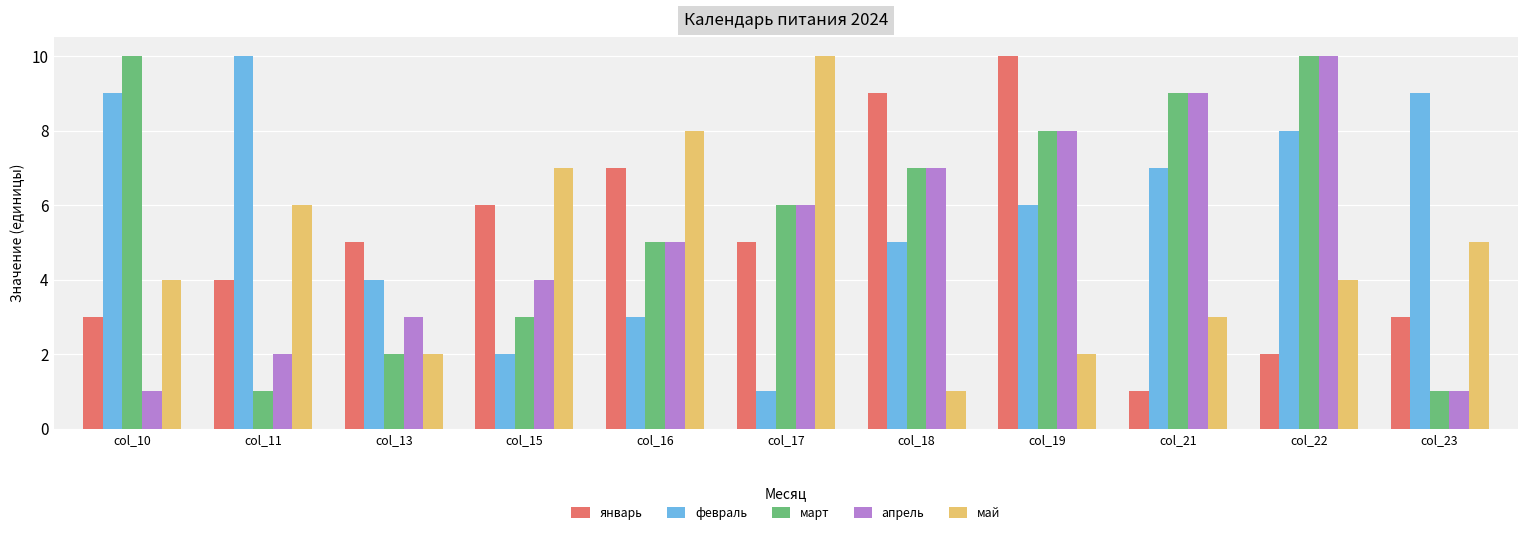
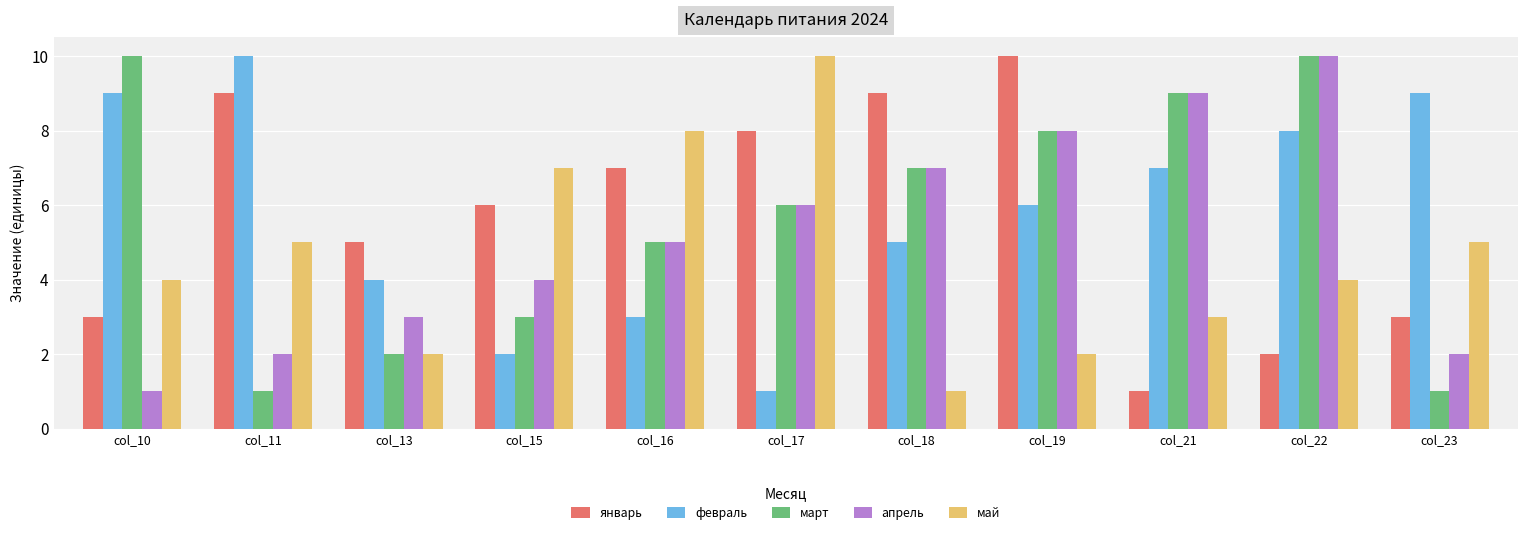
январь, col_11: 4 -> 9
май, col_11: 6 -> 5
январь, col_17: 5 -> 8
апрель, col_23: 1 -> 2
